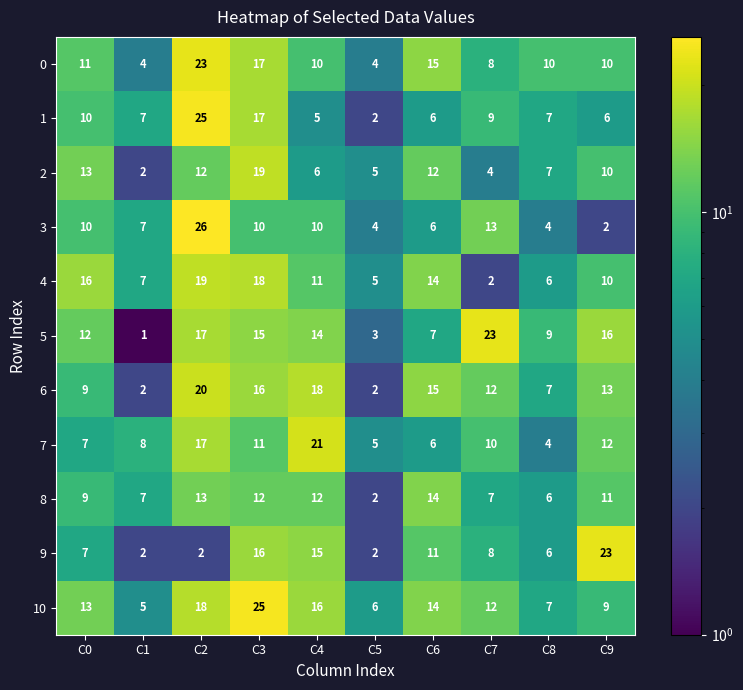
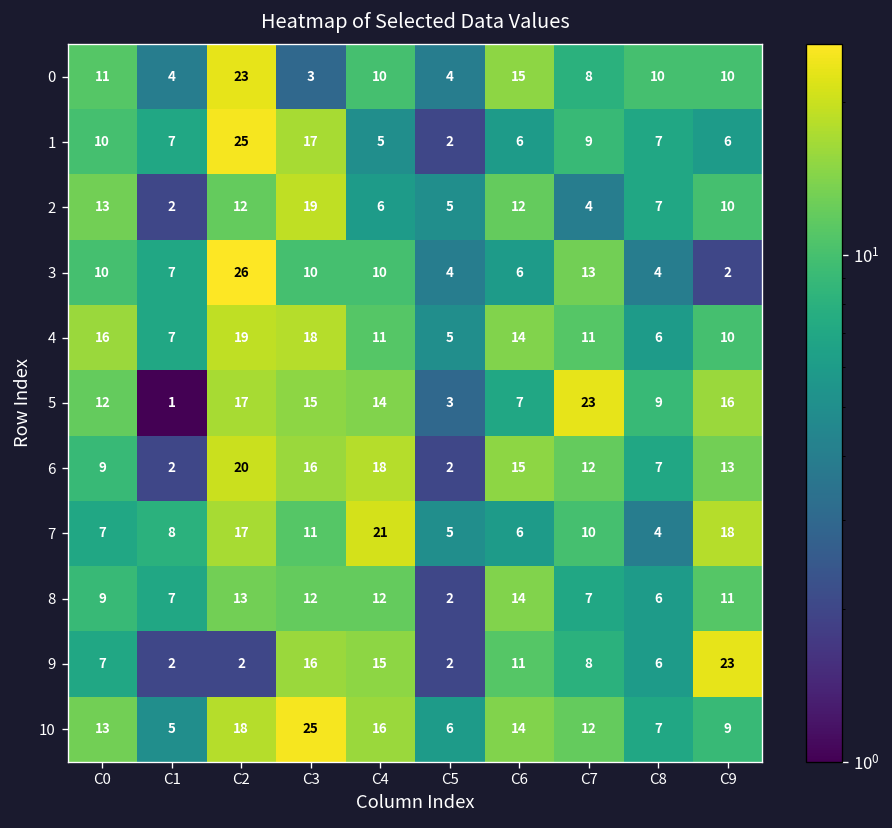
0, C3: 17 -> 3
4, C7: 2 -> 11
7, C9: 12 -> 18
